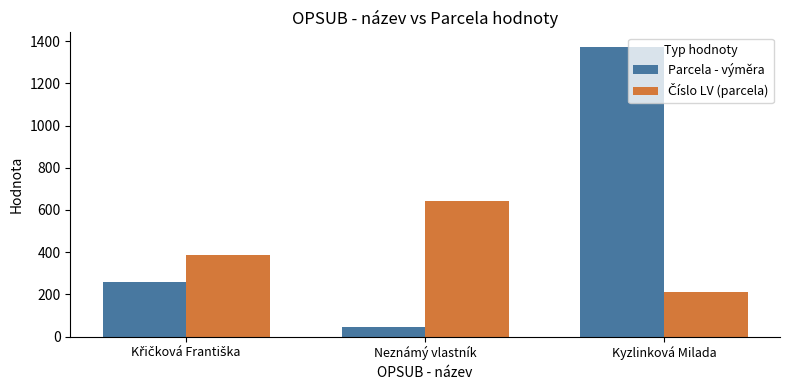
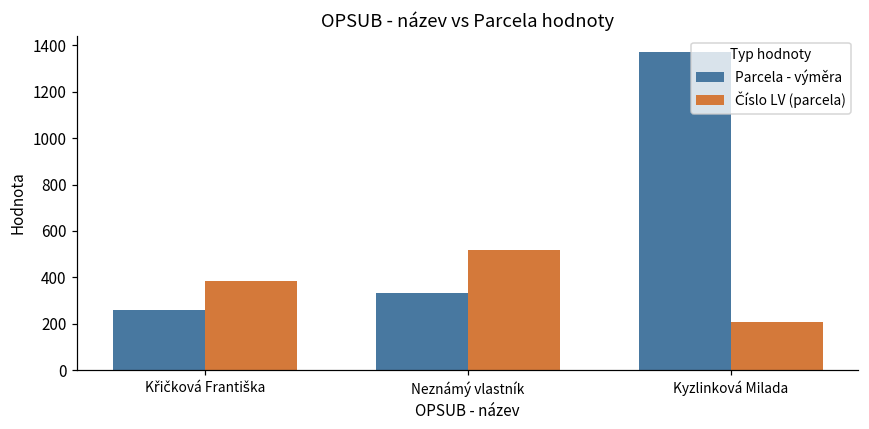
Parcela - výměra, Neznámý vlastník: 50 -> 330
Číslo LV (parcela), Neznámý vlastník: 640 -> 520
